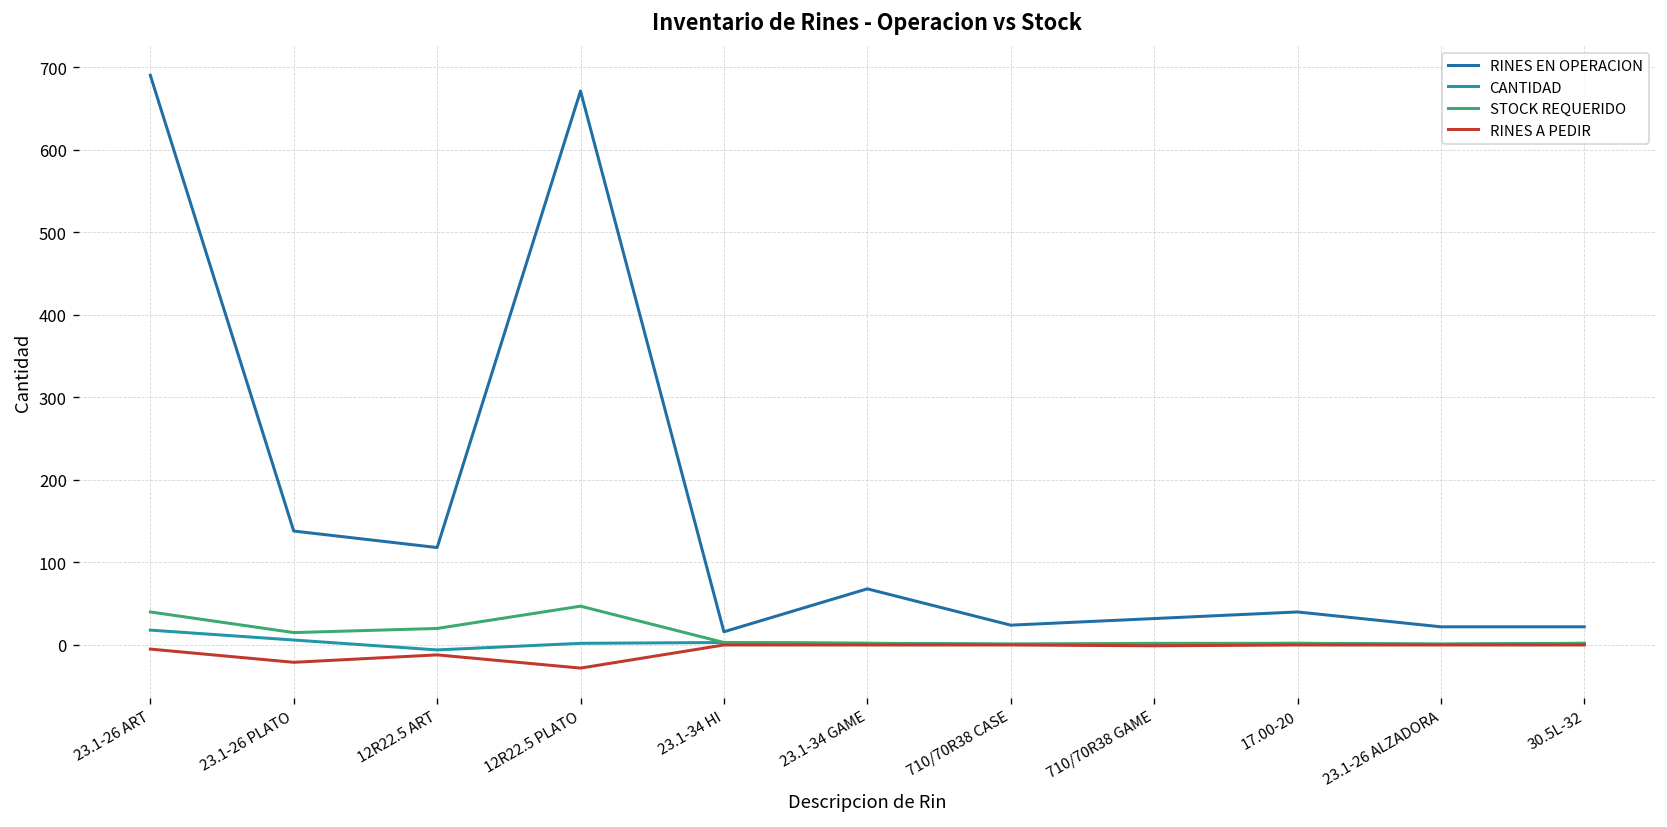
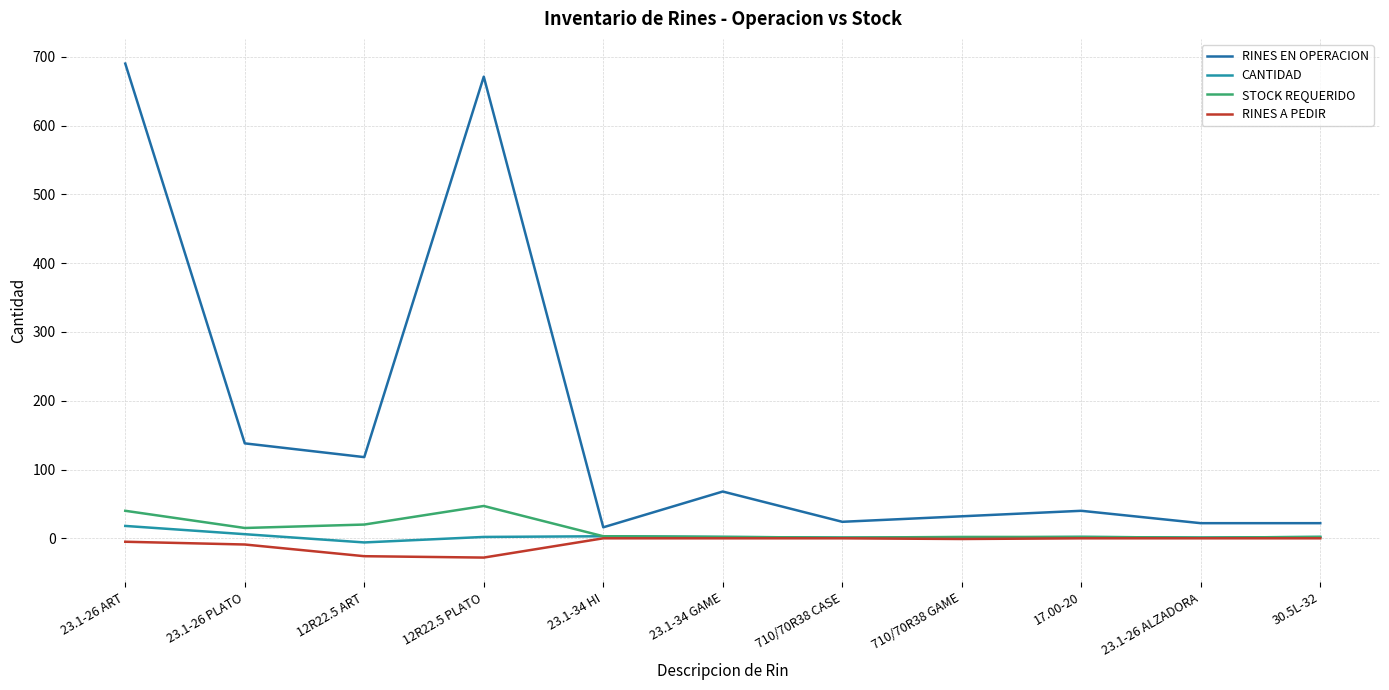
RINES A PEDIR, 23.1-26 PLATO: -20 -> -10
RINES A PEDIR, 12R22.5 ART: -10 -> -30
